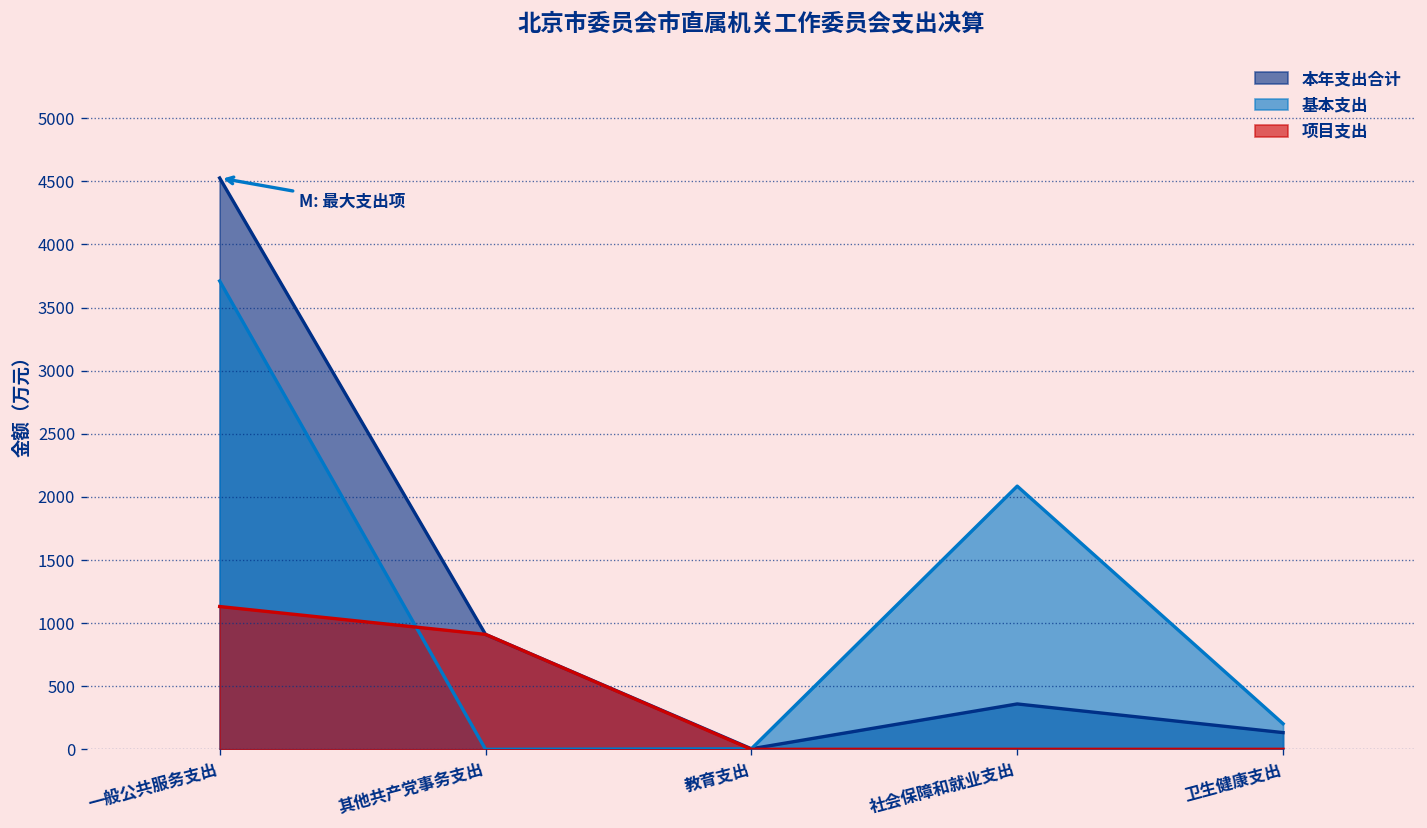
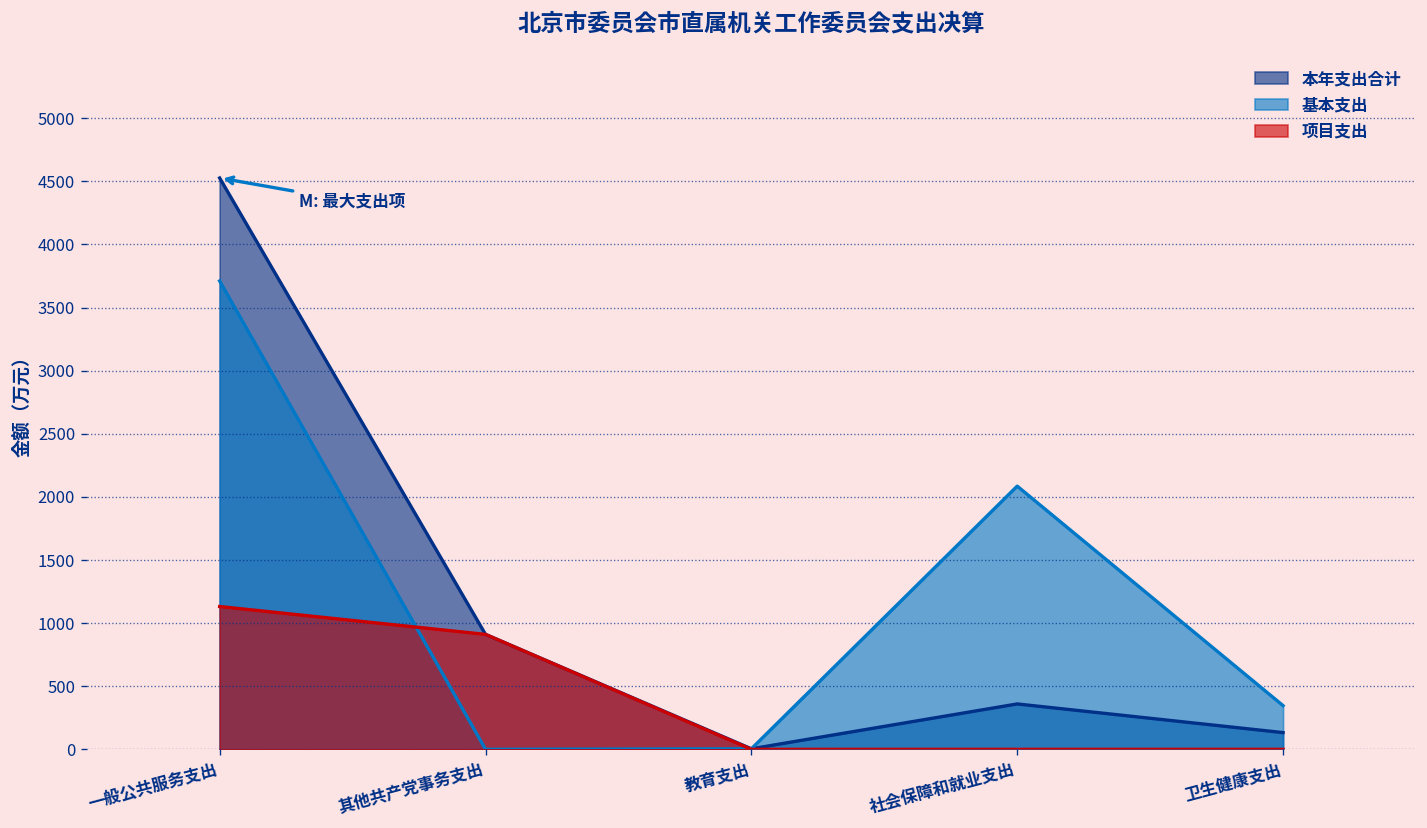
基本支出, 卫生健康支出: 200 -> 350
